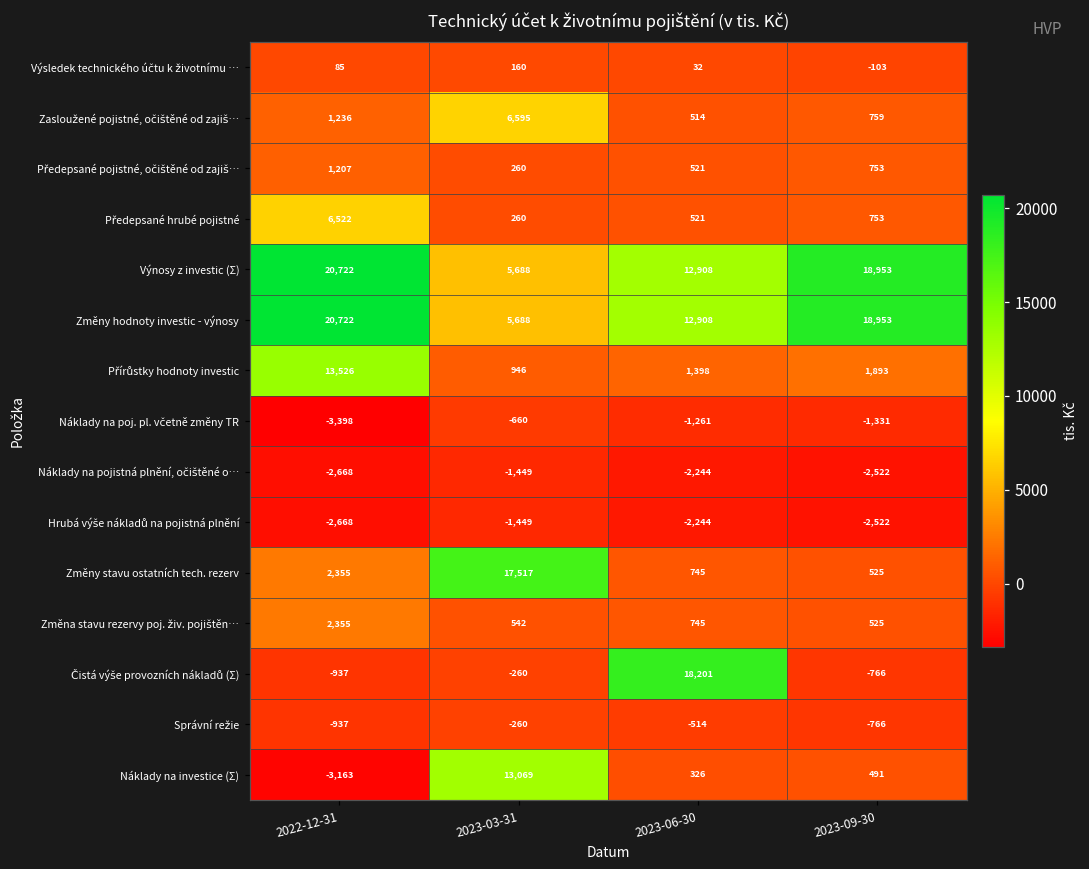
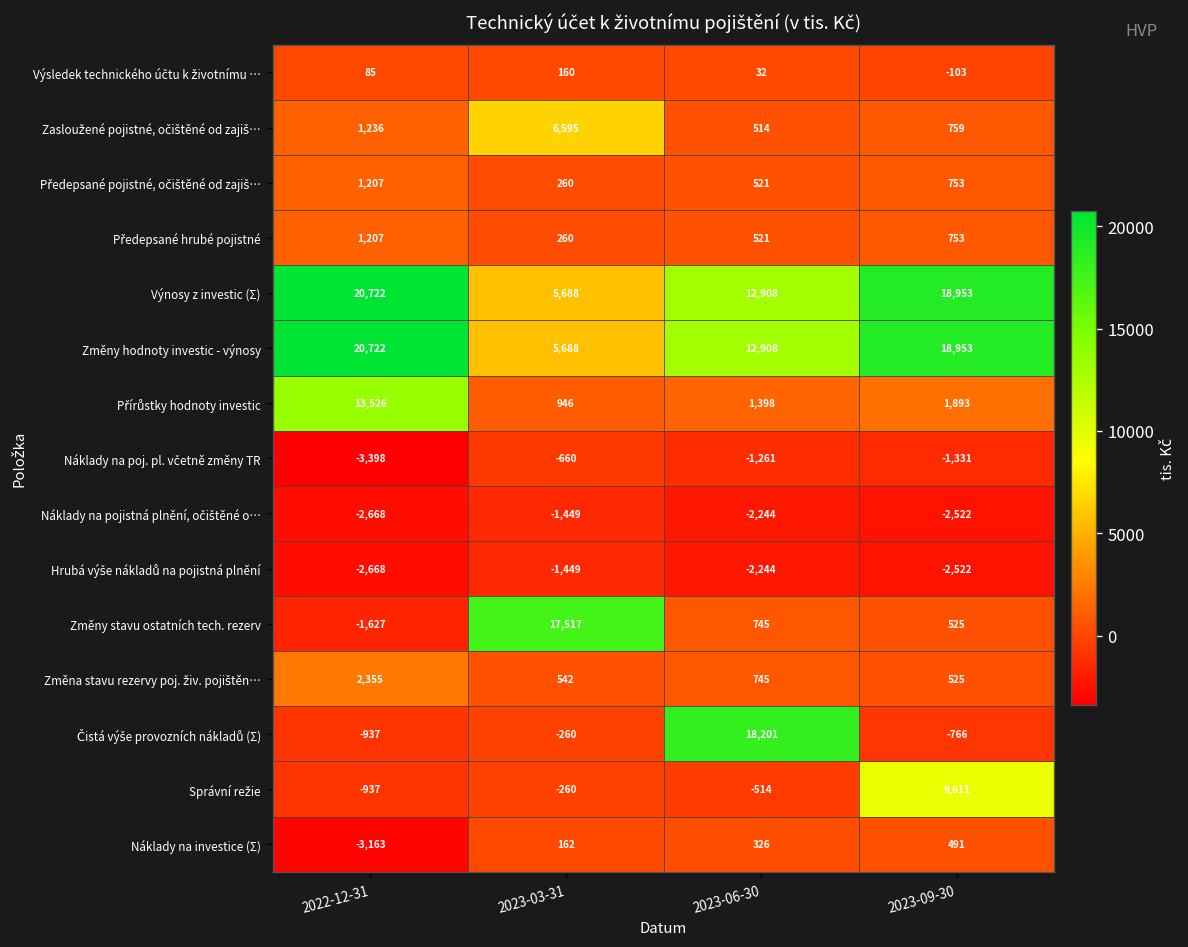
Předepsané hrubé pojistné, 2022-12-31: 6,522 -> 1,207
Změny stavu ostatních tech. rezerv, 2022-12-31: 2,355 -> -1,627
Správní režie, 2023-09-30: -766 -> 9,611
Náklady na investice (Σ), 2023-03-31: 13,069 -> 162
